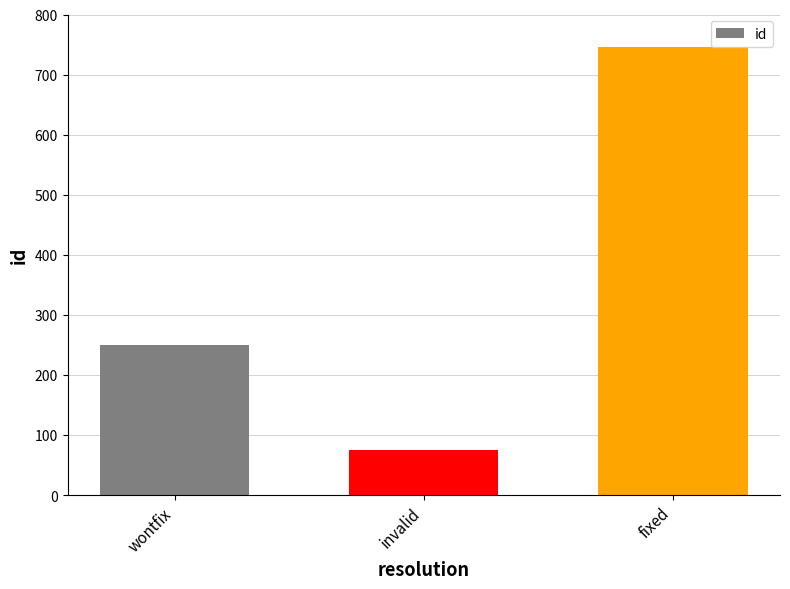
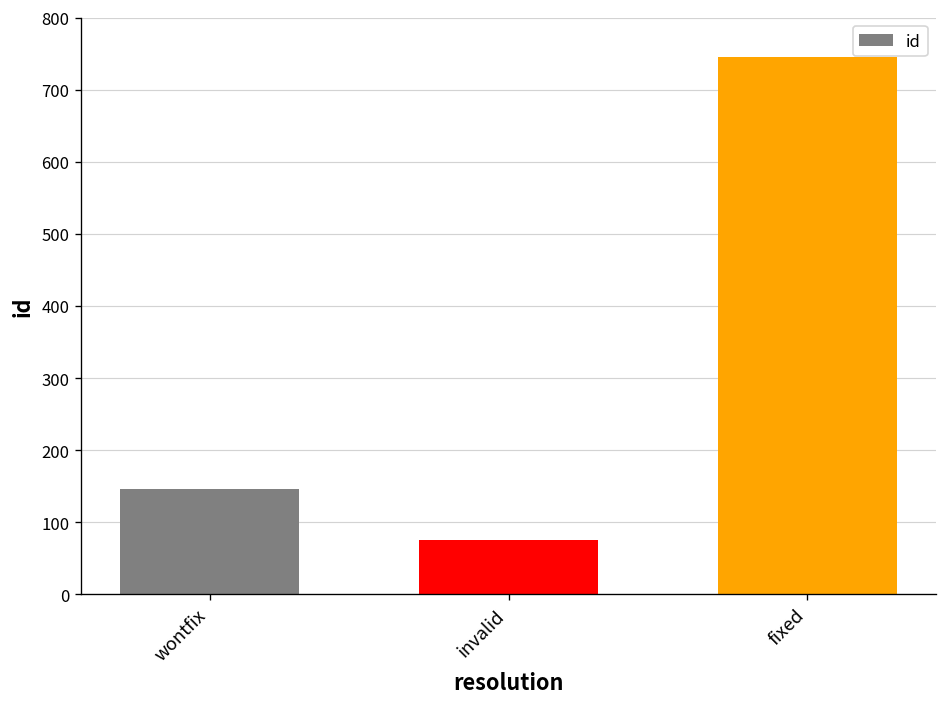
wontfix: 250 -> 150
